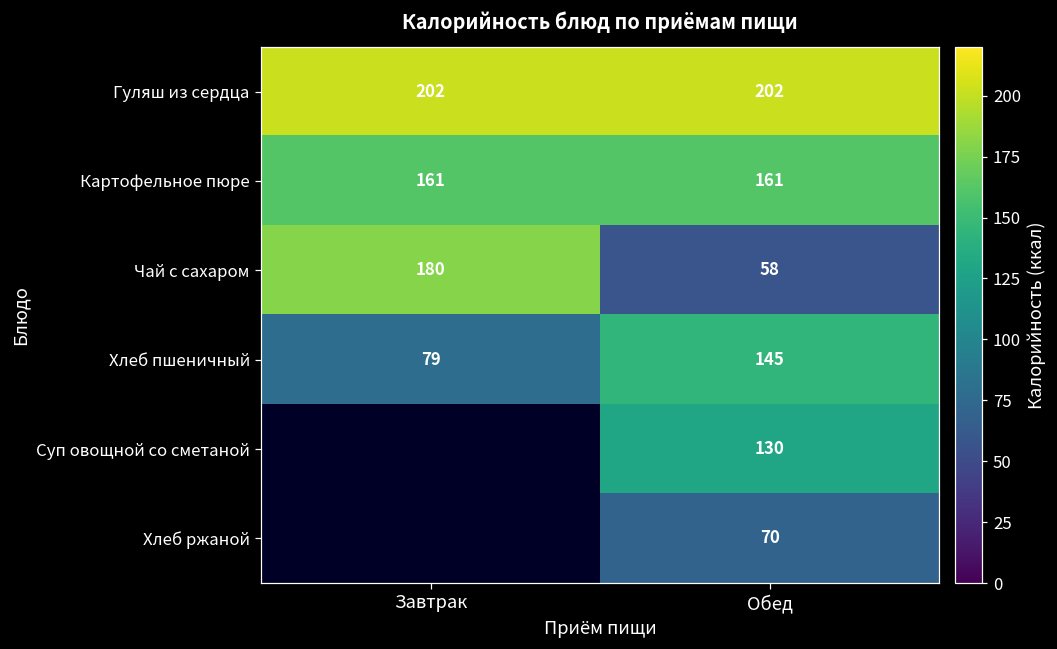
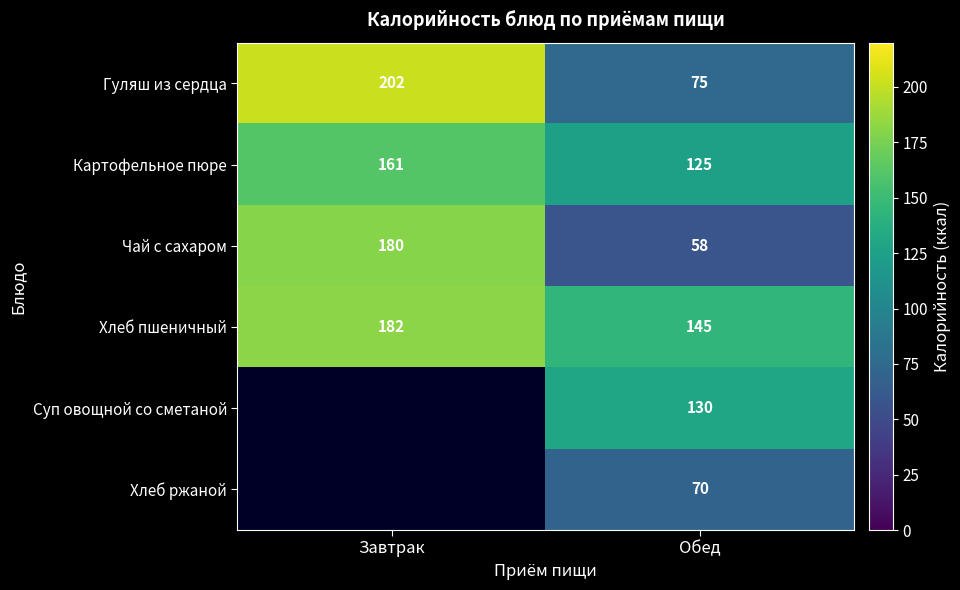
Гуляш из сердца, Обед: 202 -> 75
Картофельное пюре, Обед: 161 -> 125
Хлеб пшеничный, Завтрак: 79 -> 182
